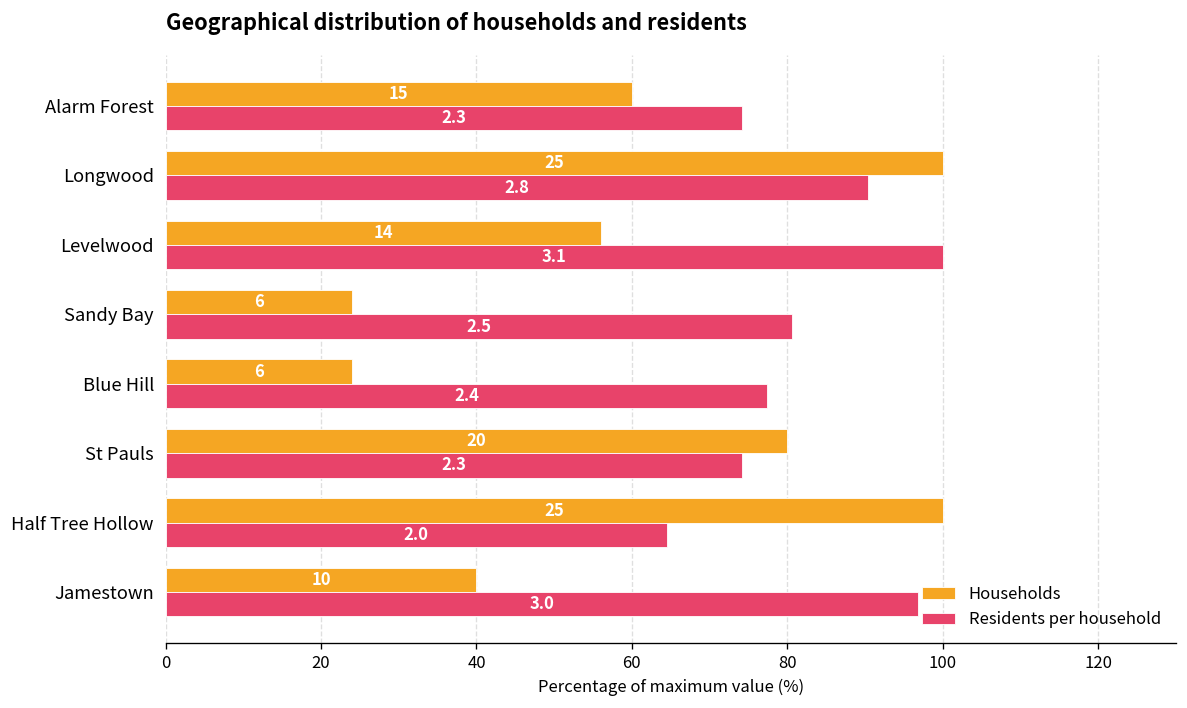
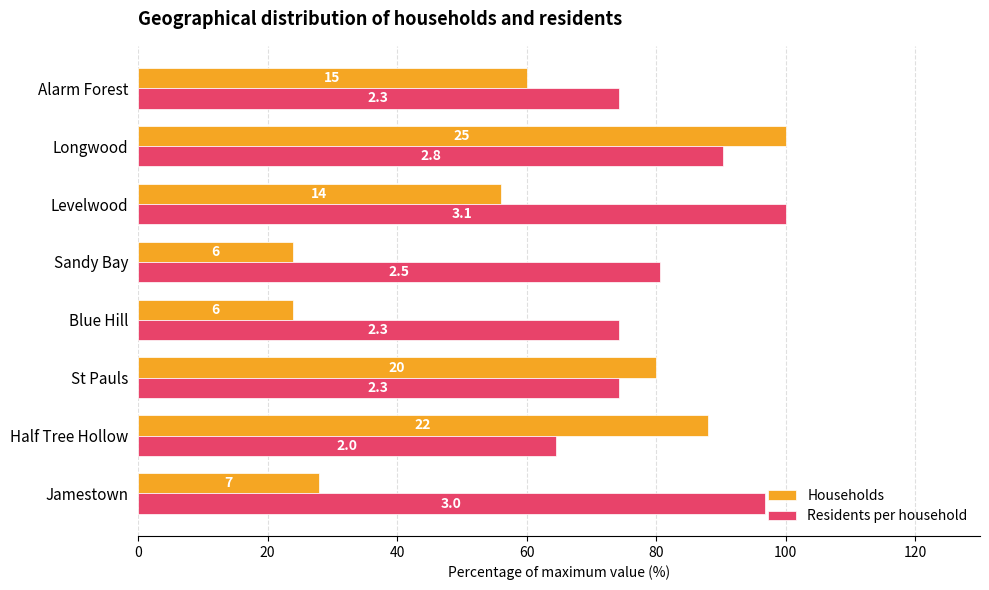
Residents per household, Blue Hill: 2.4 -> 2.3
Households, Half Tree Hollow: 25 -> 22
Households, Jamestown: 10 -> 7
